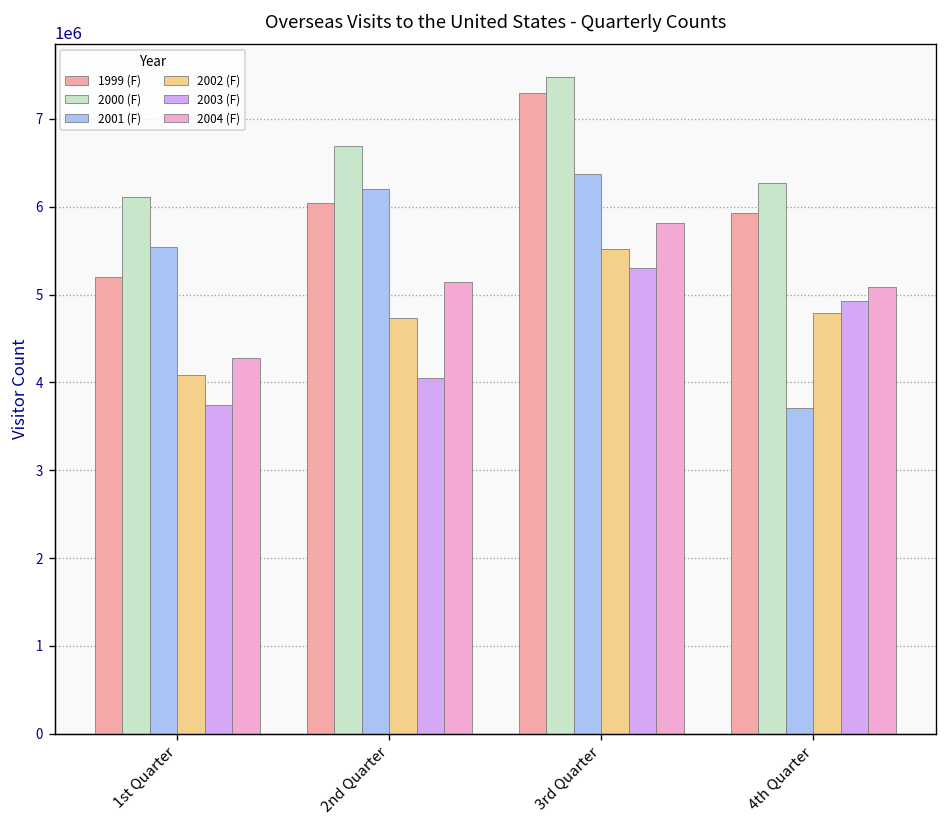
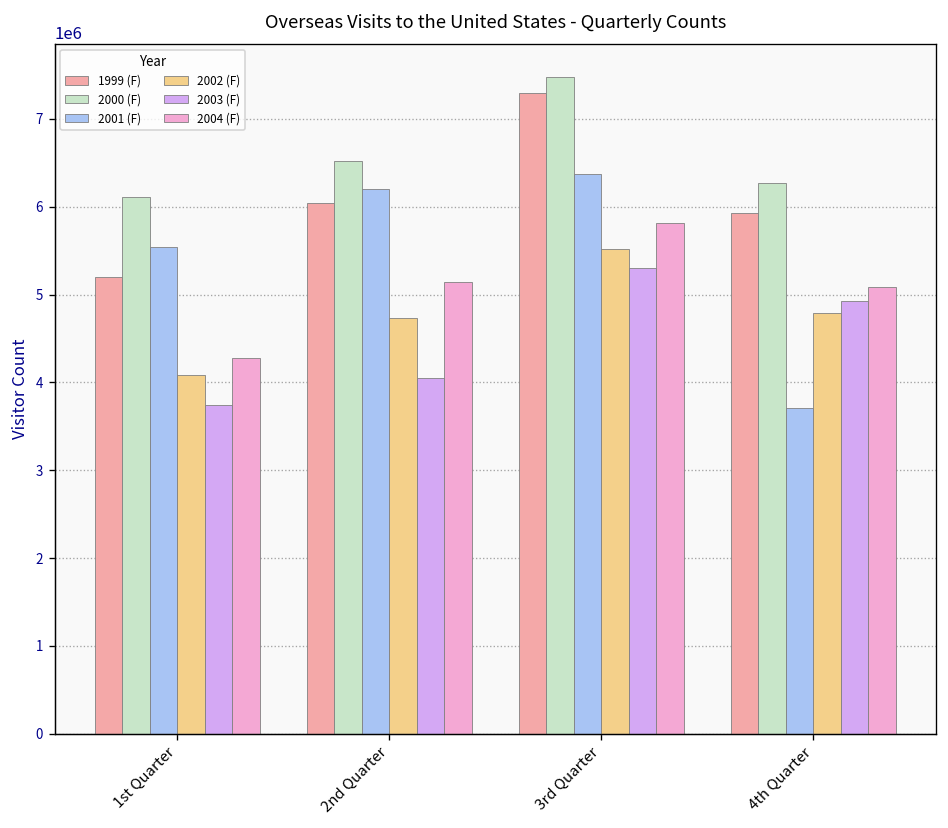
2000 (F), 2nd Quarter: 6700000 -> 6500000
